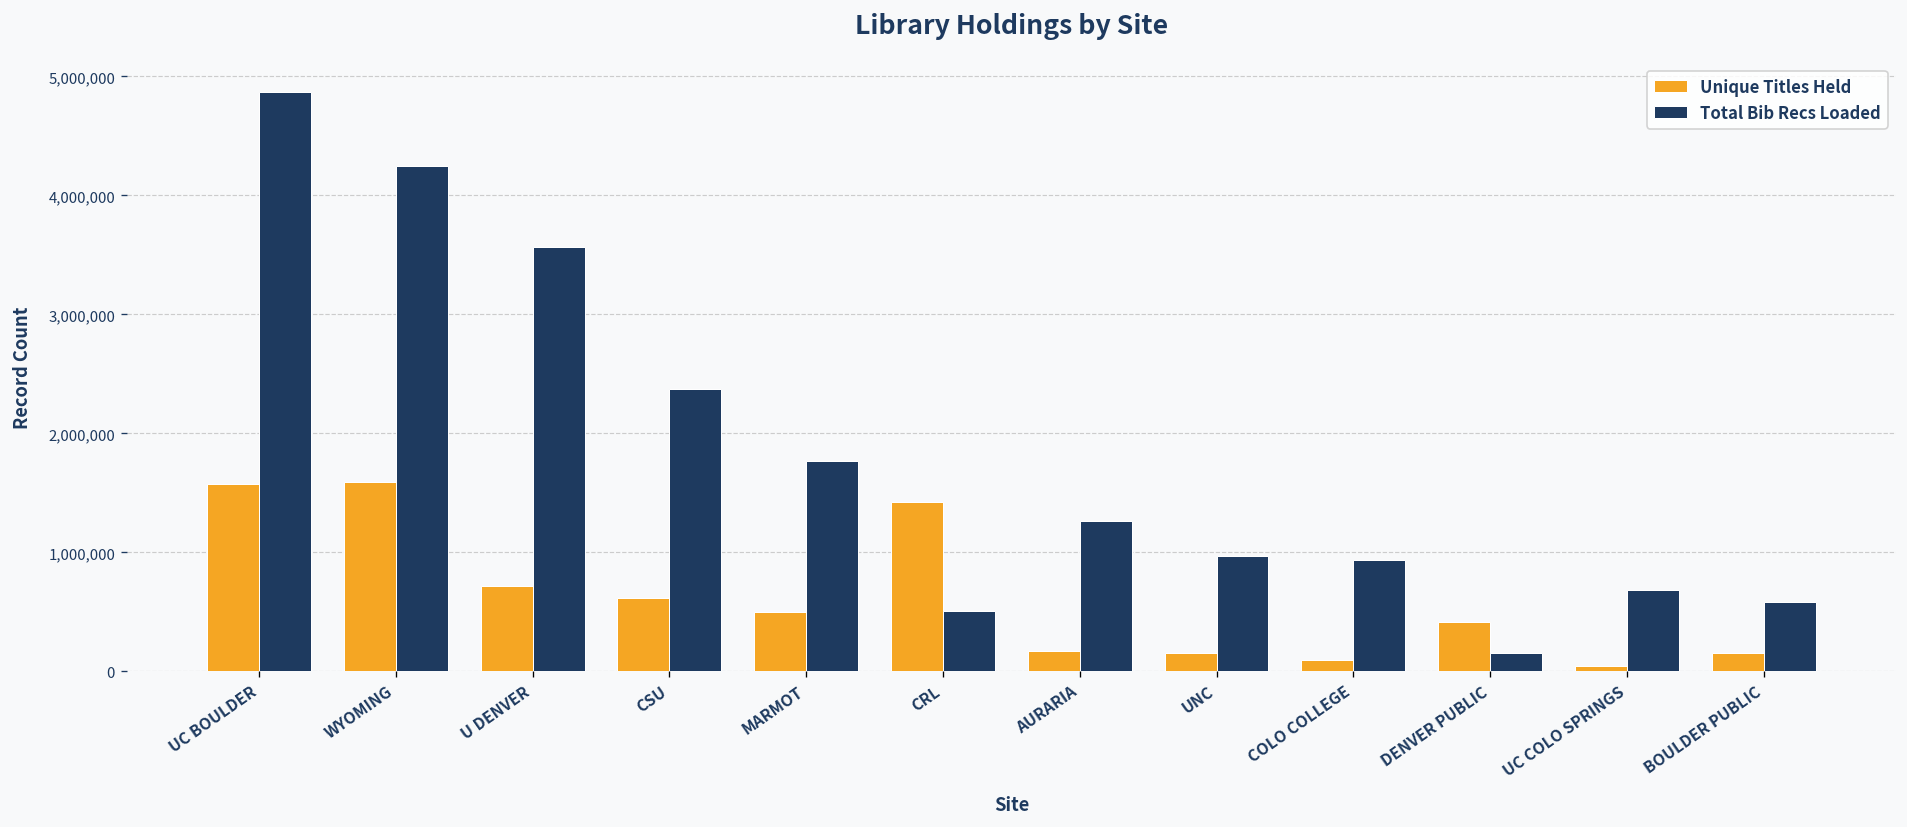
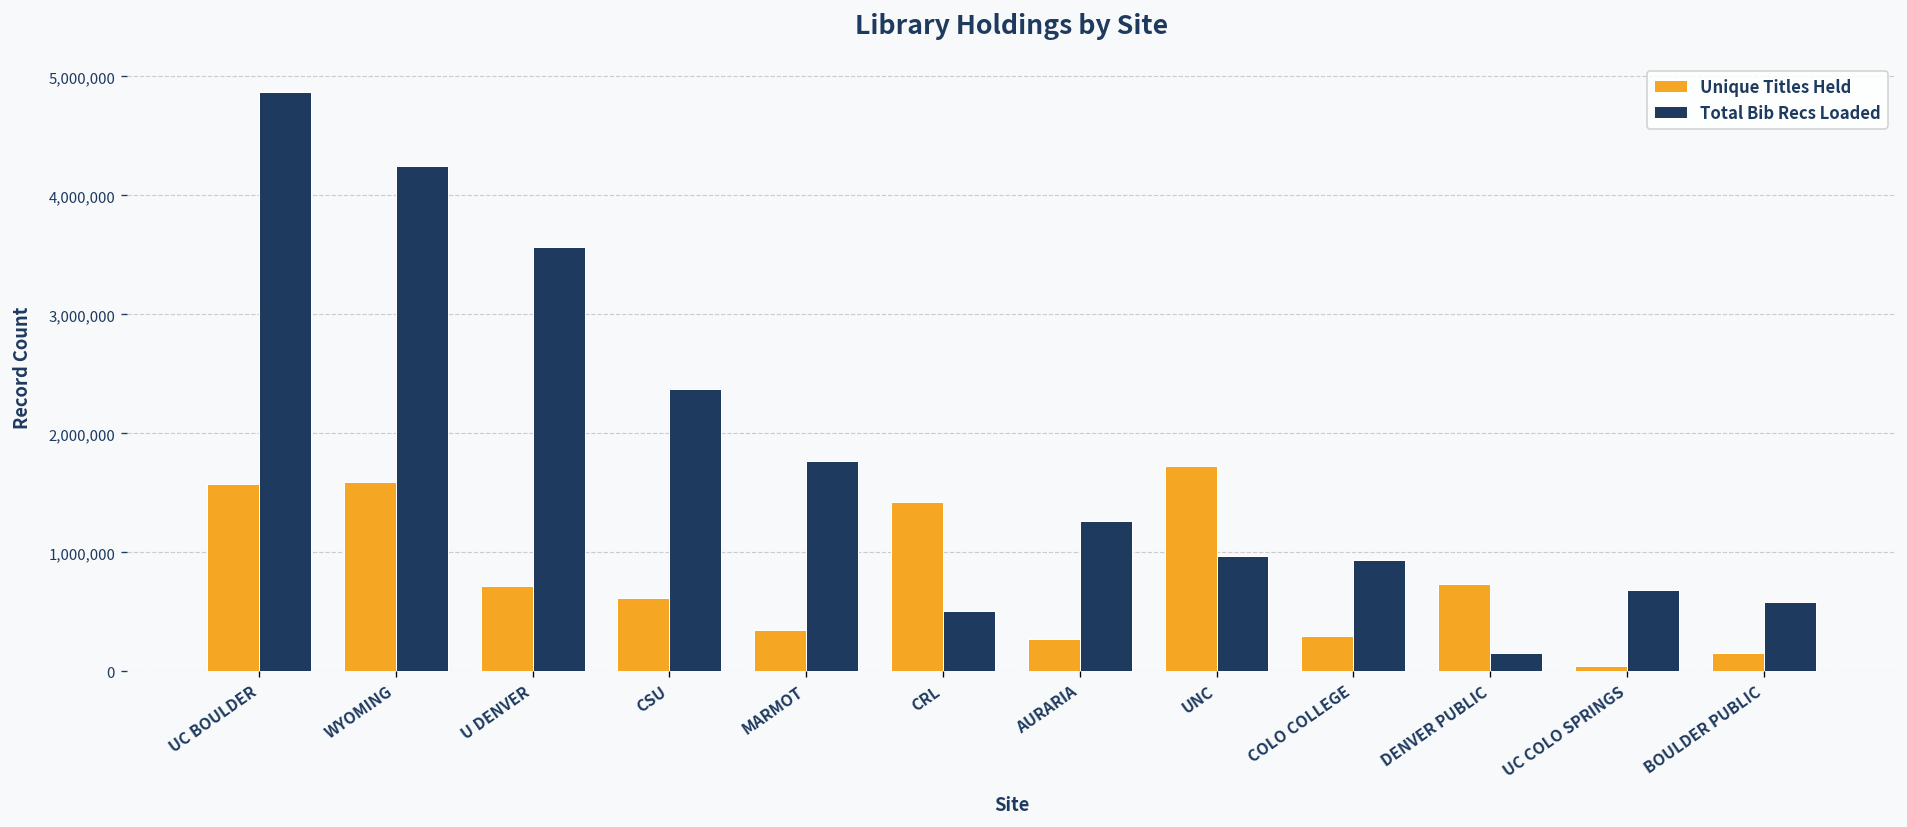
Unique Titles Held, MARMOT: 500,000 -> 300,000
Unique Titles Held, AURARIA: 200,000 -> 300,000
Unique Titles Held, UNC: 200,000 -> 1,700,000
Unique Titles Held, COLO COLLEGE: 100,000 -> 300,000
Unique Titles Held, DENVER PUBLIC: 400,000 -> 700,000
